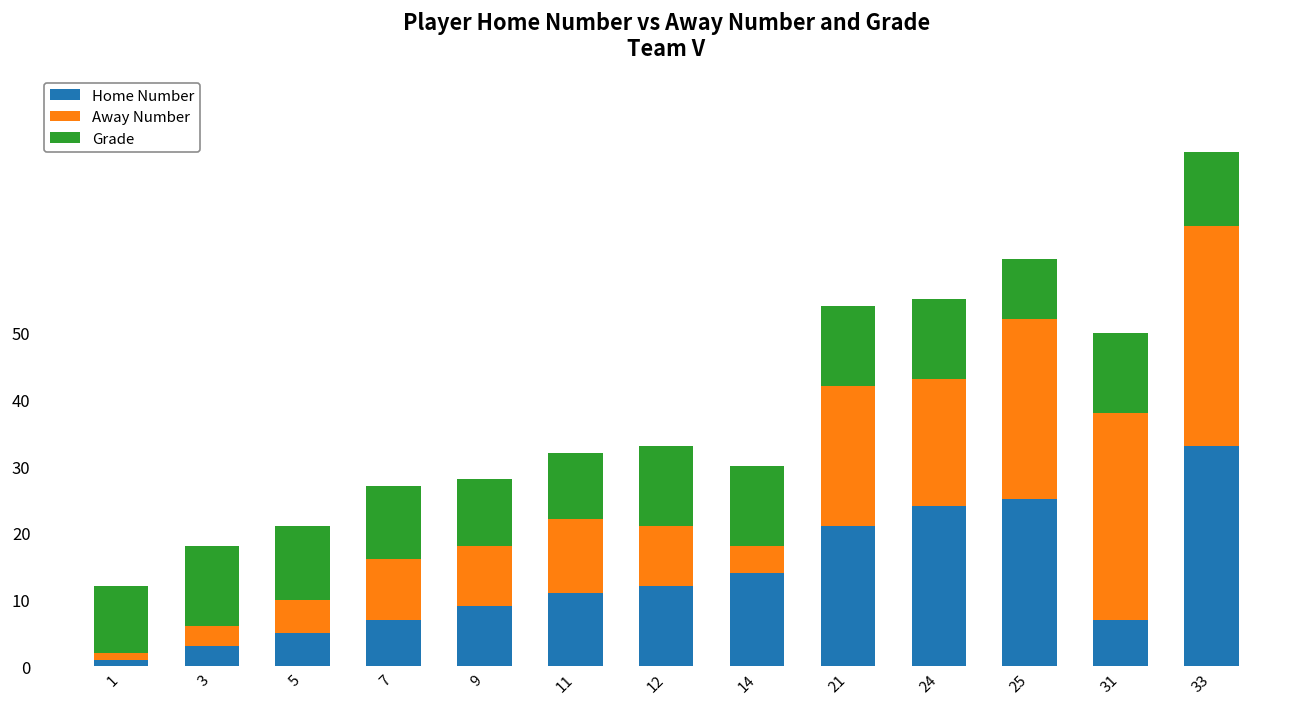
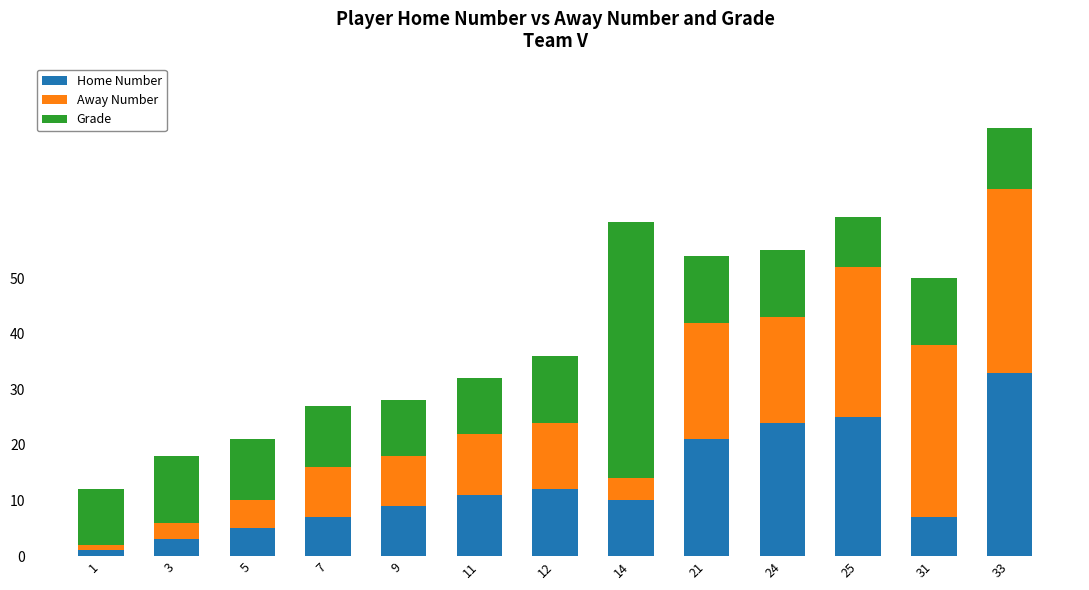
Away Number, 12: 9 -> 12
Home Number, 14: 14 -> 10
Grade, 14: 12 -> 46
